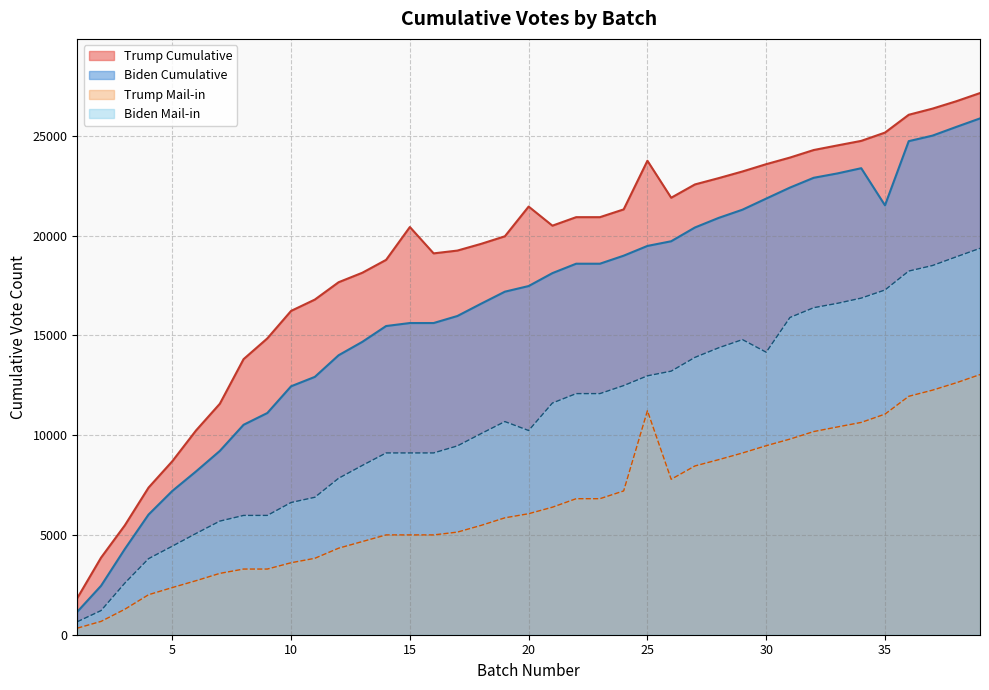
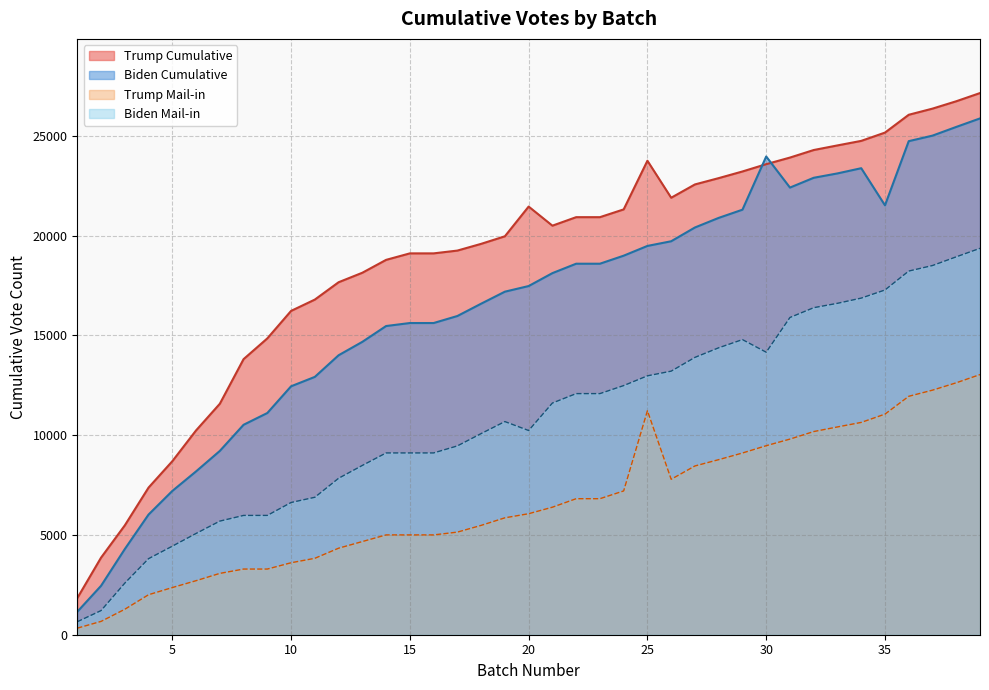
Trump Cumulative, 15: 20400 -> 19100
Biden Cumulative, 30: 21900 -> 24000
